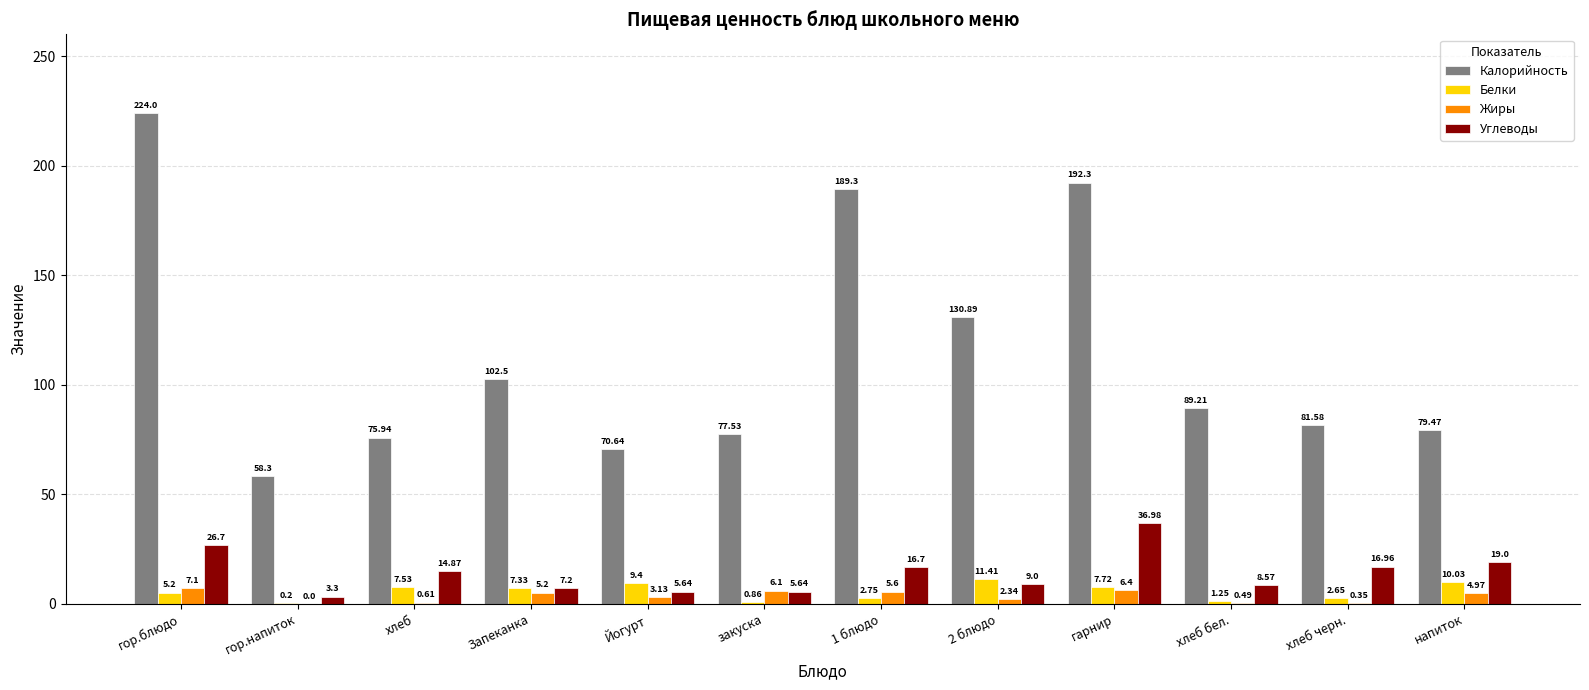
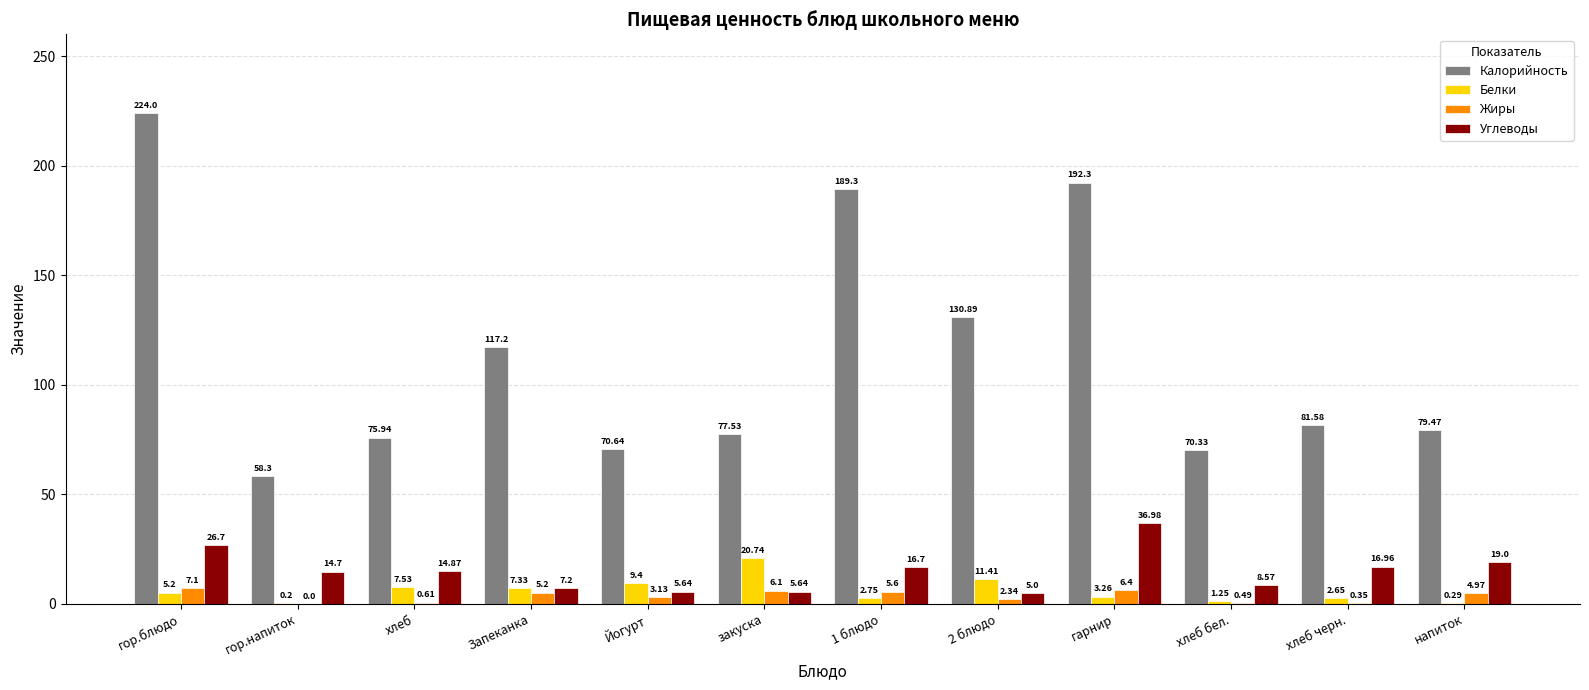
Углеводы, гор.напиток: 3.3 -> 14.7
Калорийность, Запеканка: 102.5 -> 117.2
Белки, закуска: 0.86 -> 20.74
Углеводы, 2 блюдо: 9.0 -> 5.0
Белки, гарнир: 7.72 -> 3.26
Калорийность, хлеб бел.: 89.21 -> 70.33
Белки, напиток: 10.03 -> 0.29
